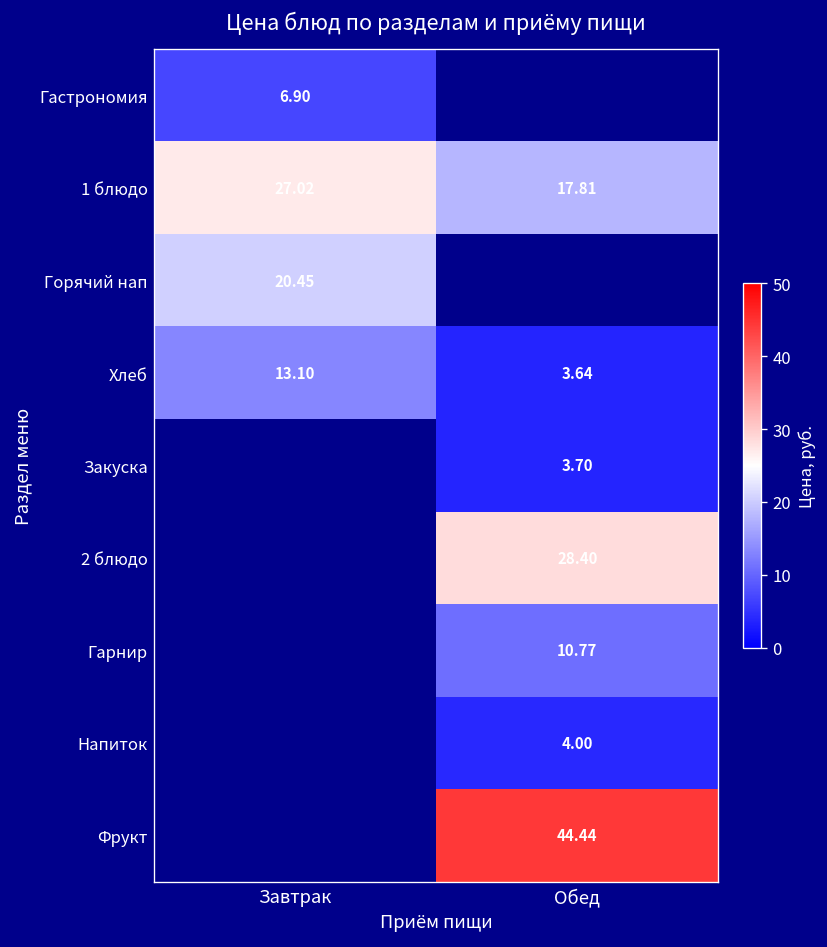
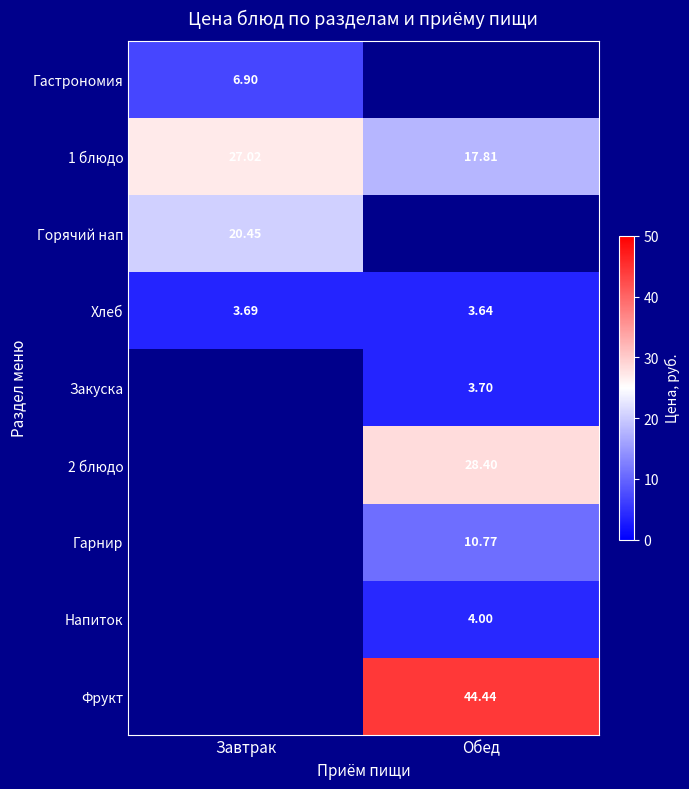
Хлеб, Завтрак: 13.10 -> 3.69
